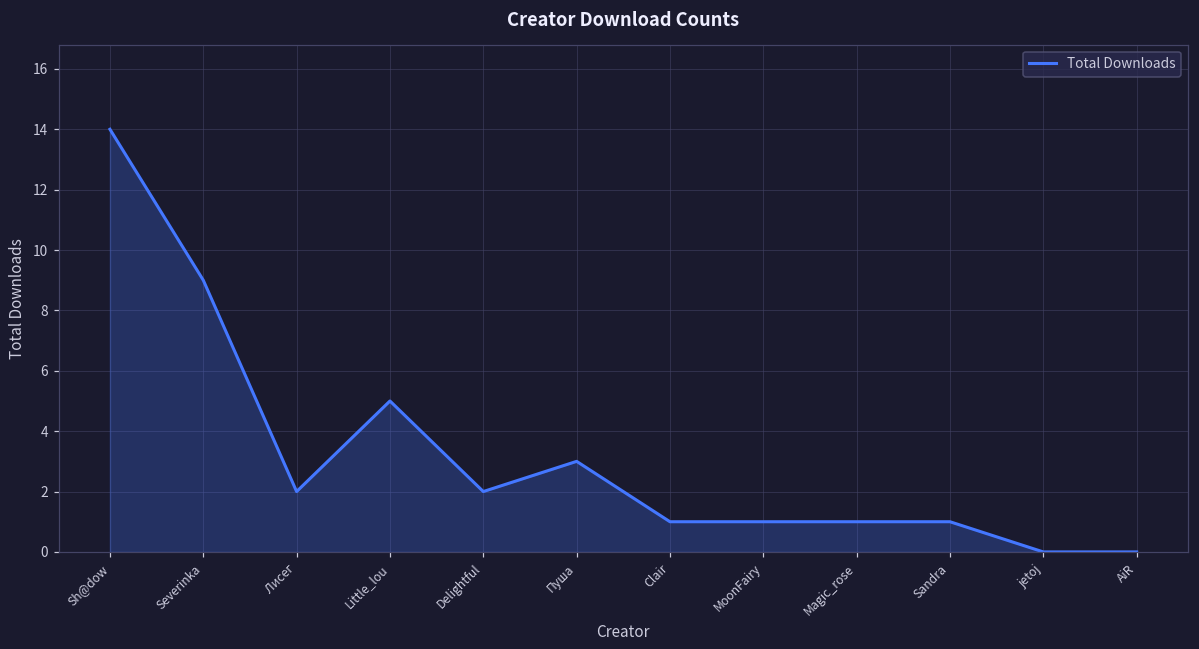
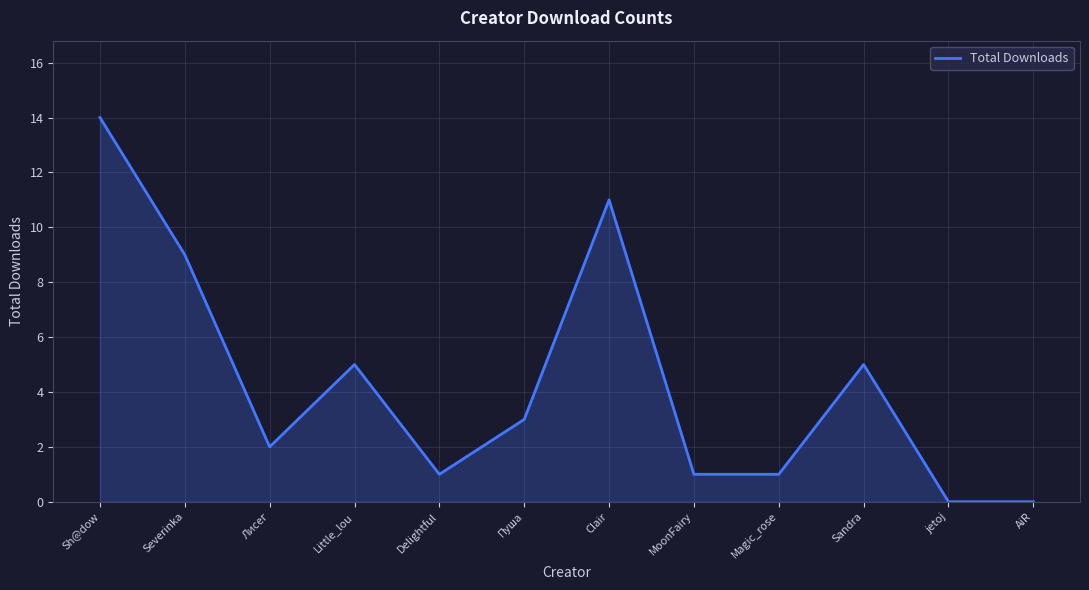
Delightful: 2 -> 1
Clair: 1 -> 11
Sandra: 1 -> 5
